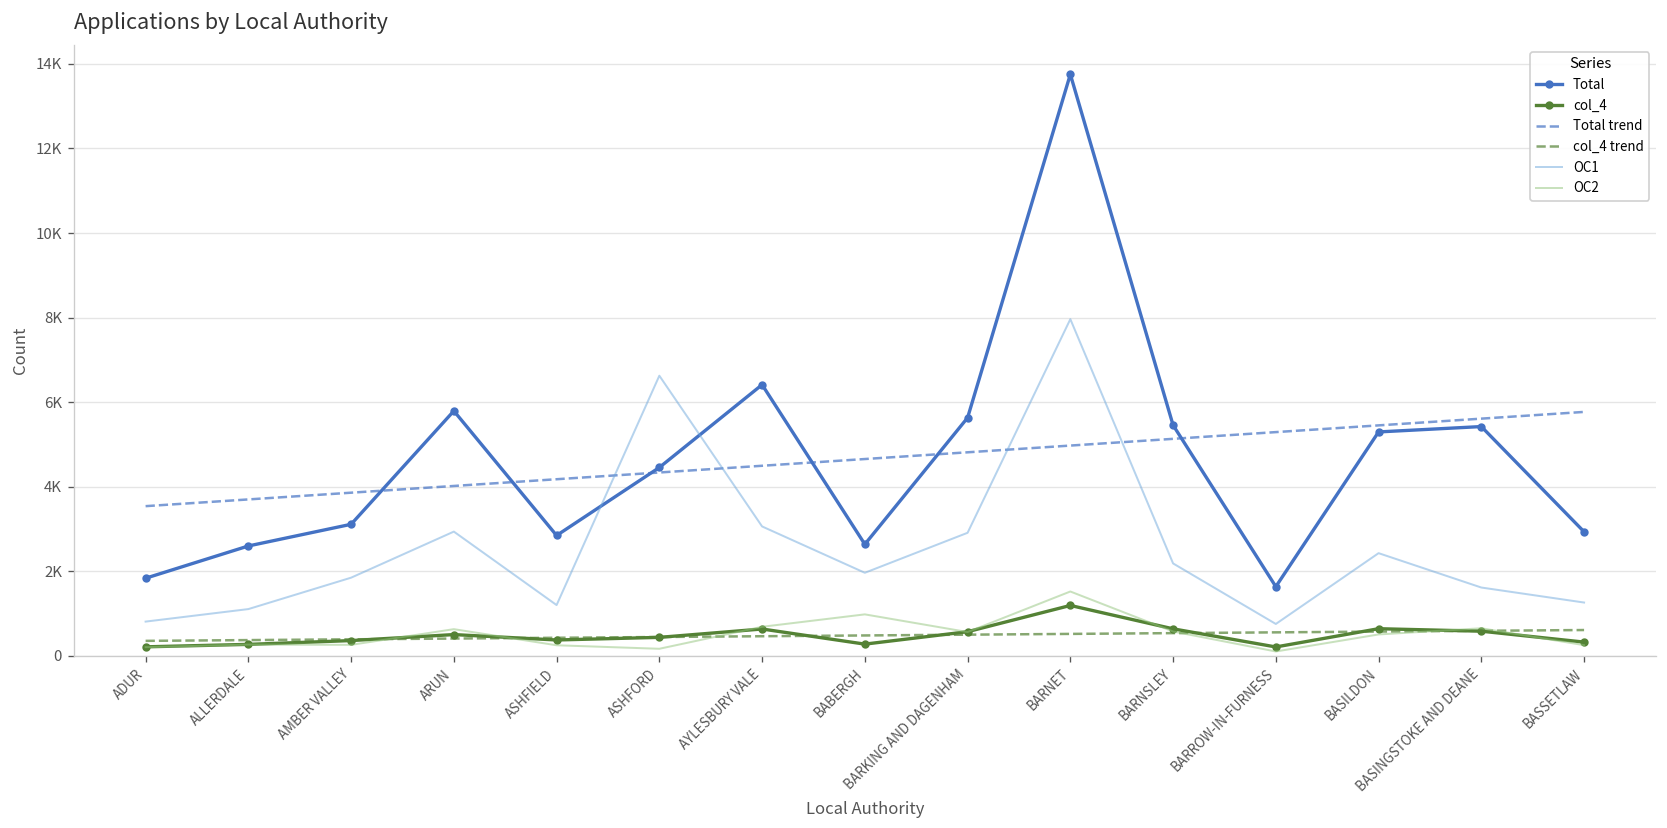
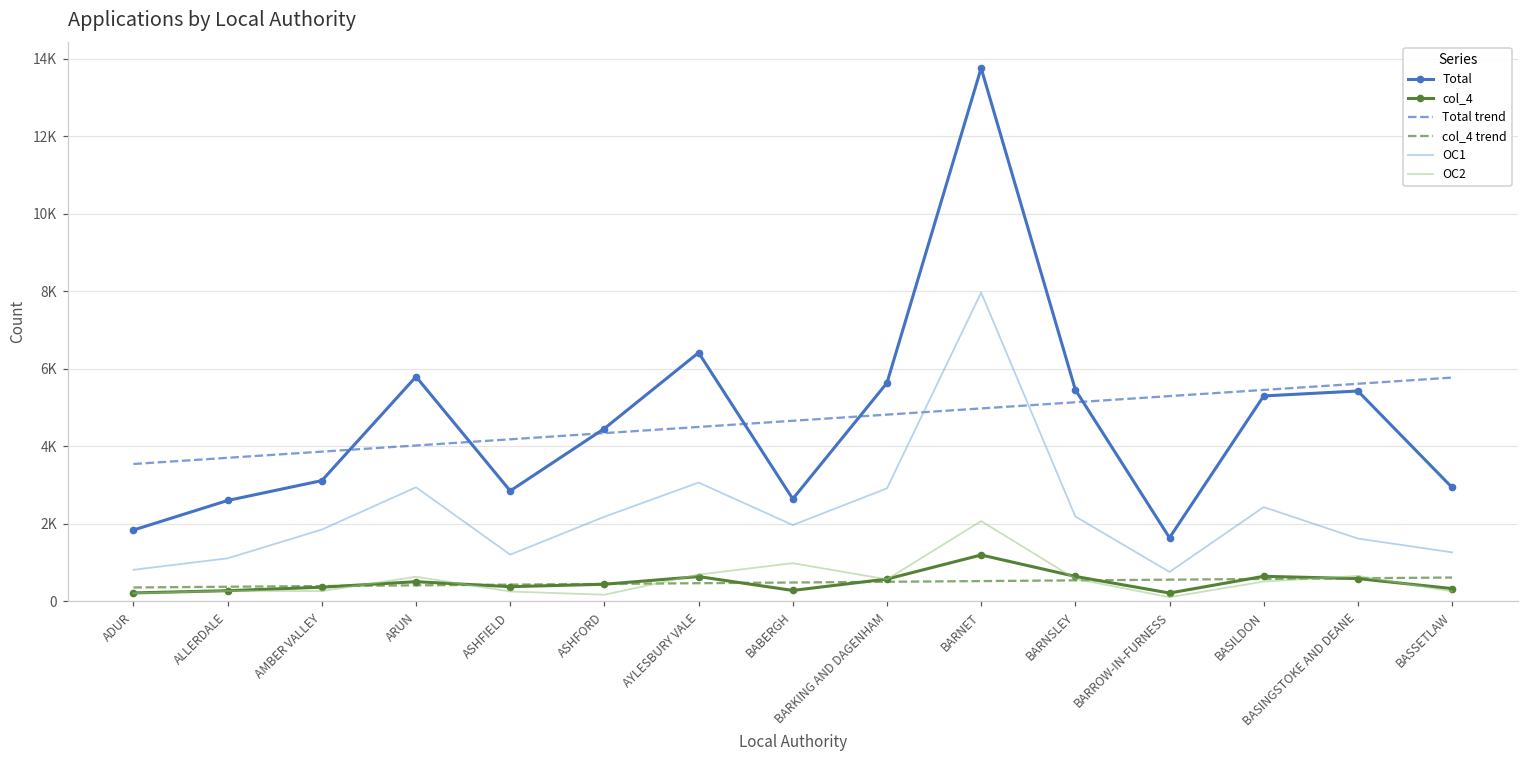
OC1, ASHFORD: 6600 -> 2200
OC2, BARNET: 1500 -> 2100
